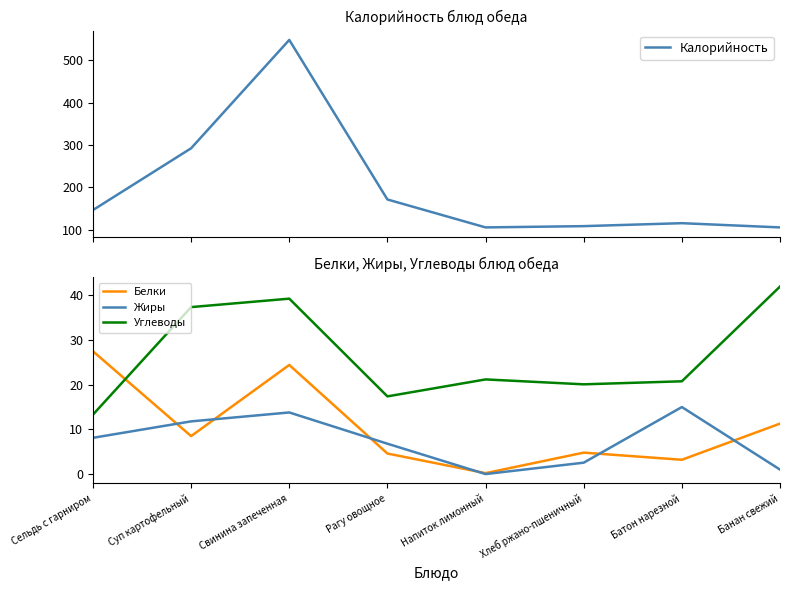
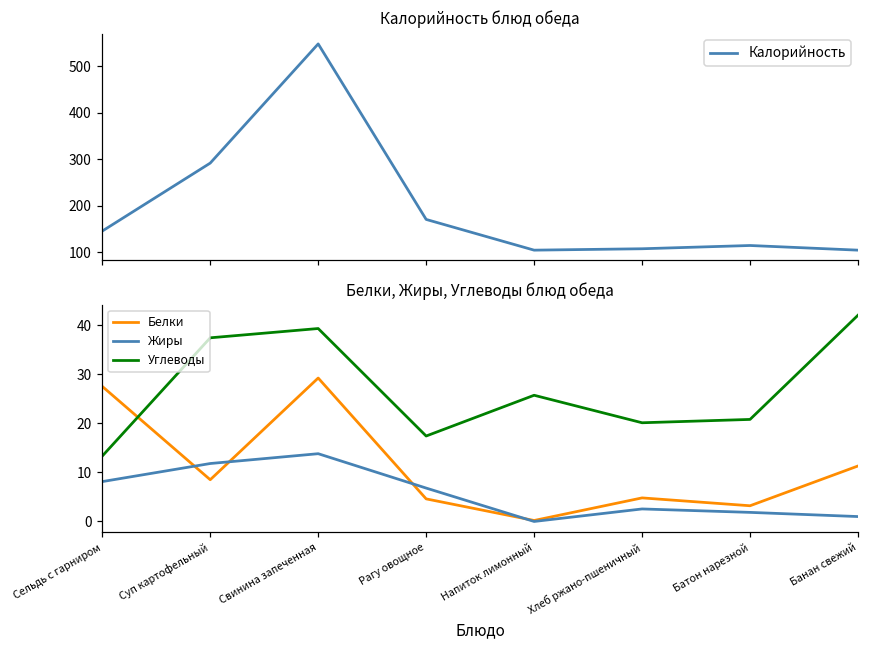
Белки, Жиры, Углеводы блюд обеда, Белки, Свинина запеченная: 24 -> 29
Белки, Жиры, Углеводы блюд обеда, Углеводы, Напиток лимонный: 21 -> 26
Белки, Жиры, Углеводы блюд обеда, Жиры, Батон нарезной: 15 -> 2
